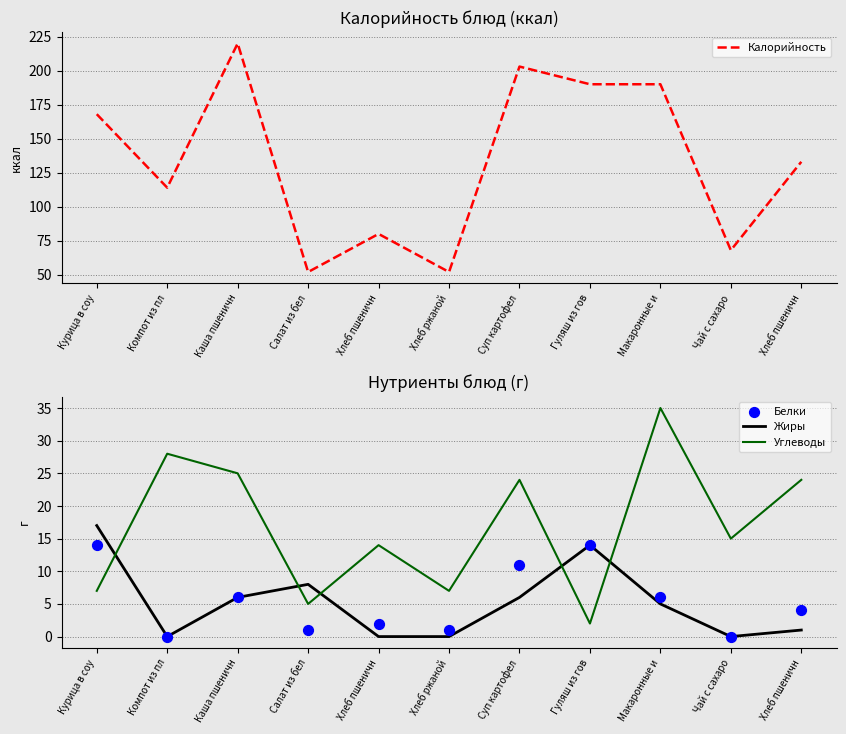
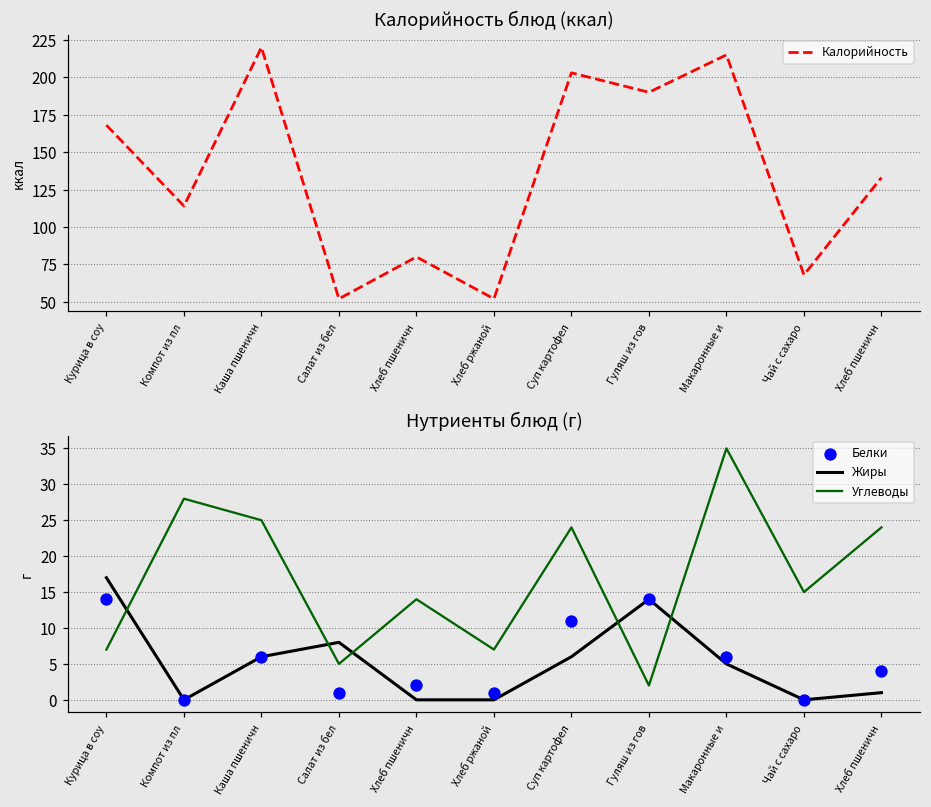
Калорийность блюд (ккал), Макаронные и: 190 -> 215
